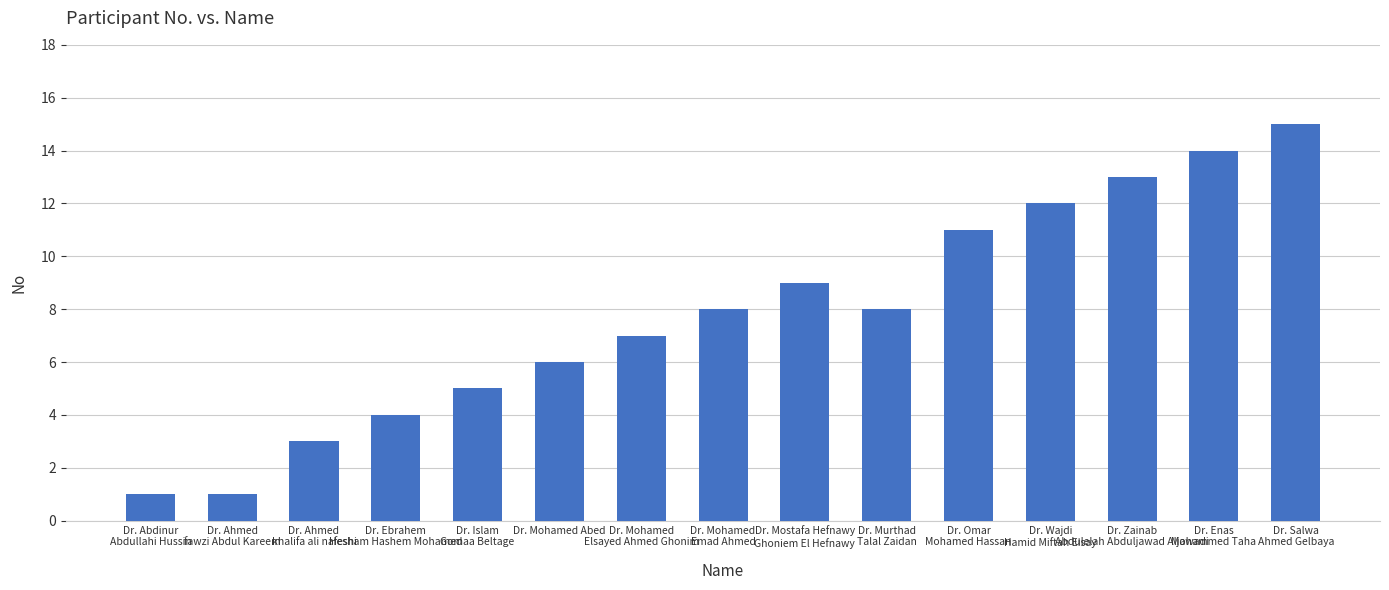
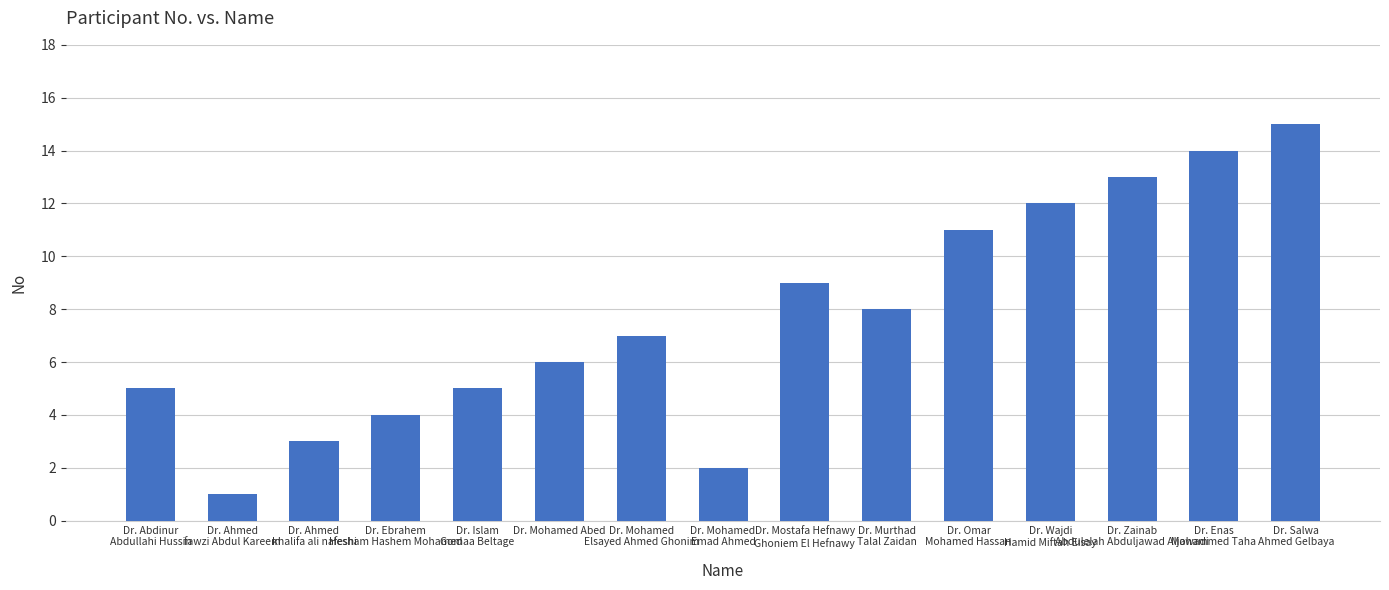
Dr. Abdinur Abdullahi Hussin: 1 -> 5
Dr. Mohamed Emad Ahmed: 8 -> 2
